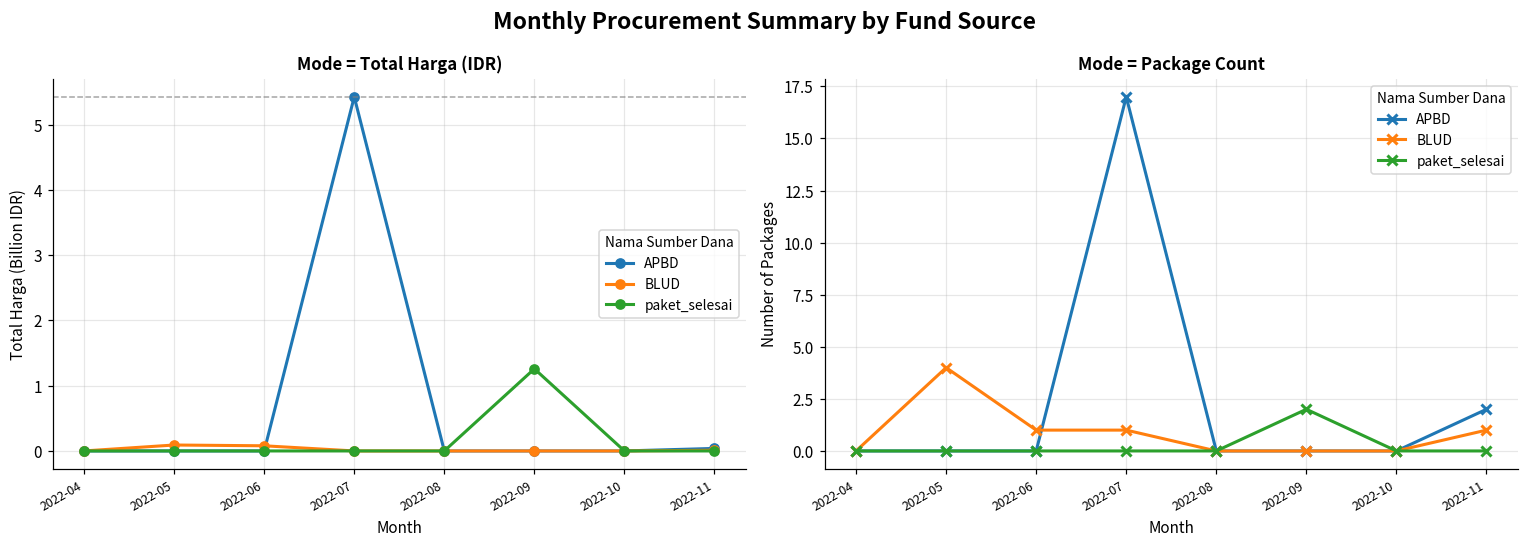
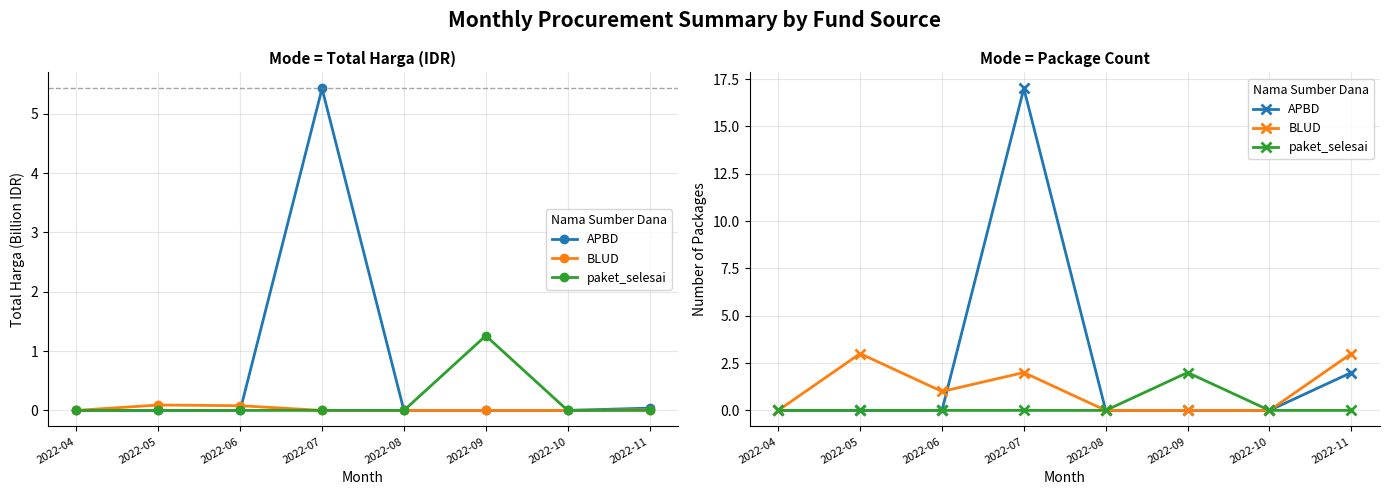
Mode = Package Count, BLUD, 2022-05: 4 -> 3
Mode = Package Count, BLUD, 2022-07: 1 -> 2
Mode = Package Count, BLUD, 2022-11: 1 -> 3
